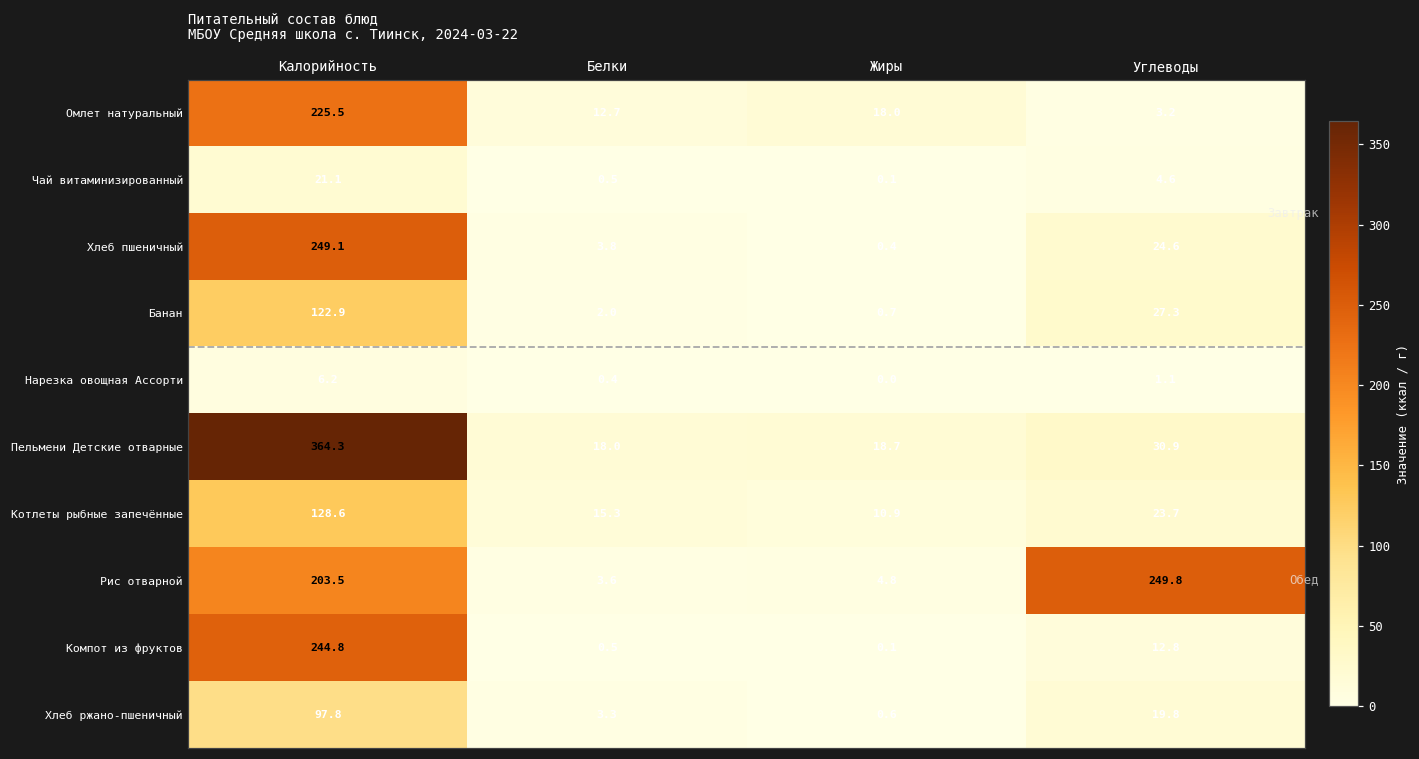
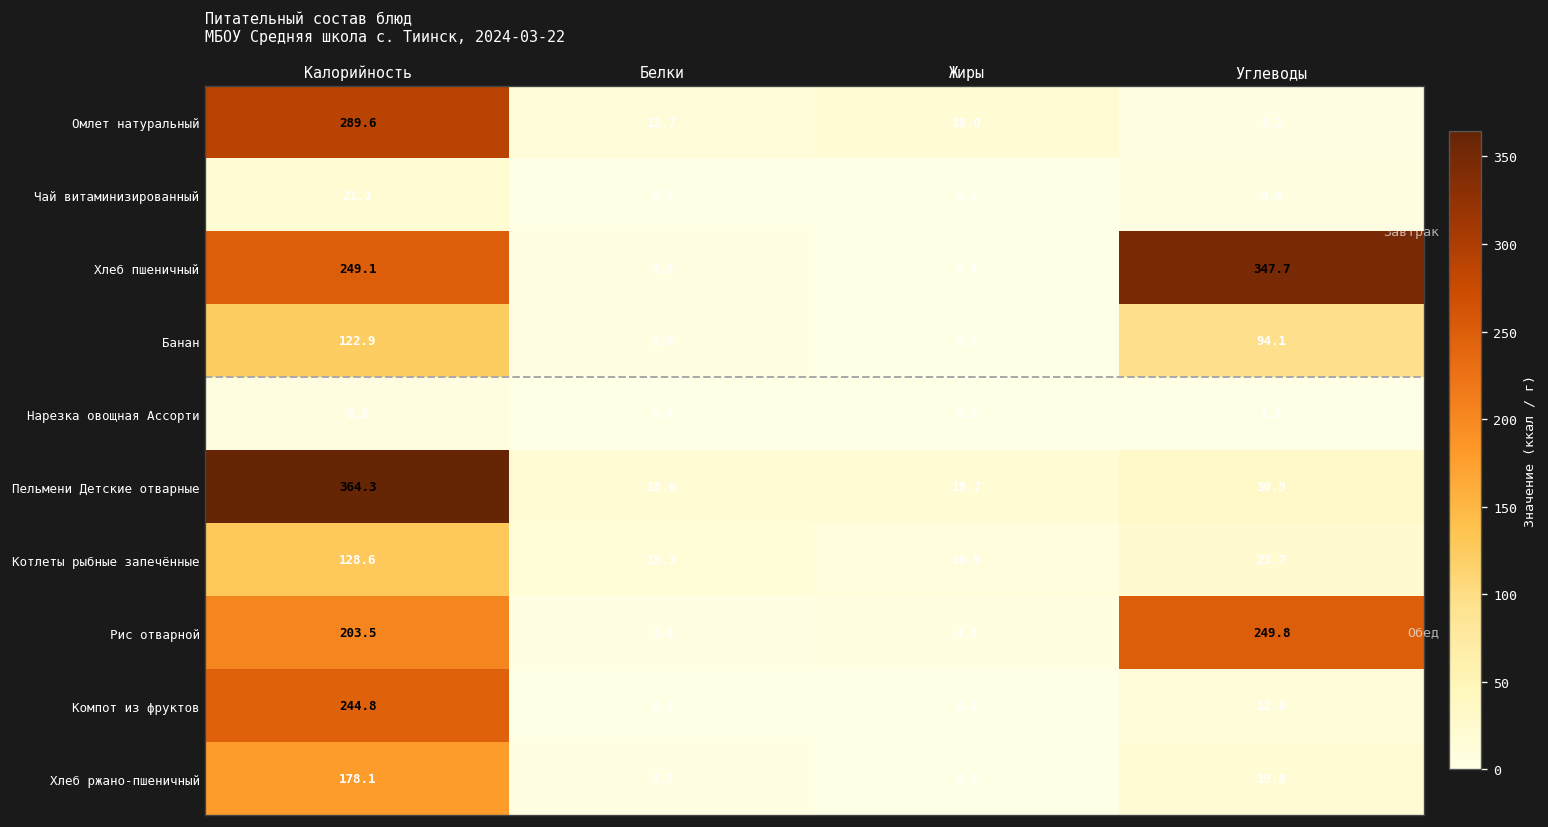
Омлет натуральный, Калорийность: 225.5 -> 289.6
Хлеб пшеничный, Углеводы: 24.6 -> 347.7
Банан, Углеводы: 27.3 -> 94.1
Хлеб ржано-пшеничный, Калорийность: 97.8 -> 178.1
